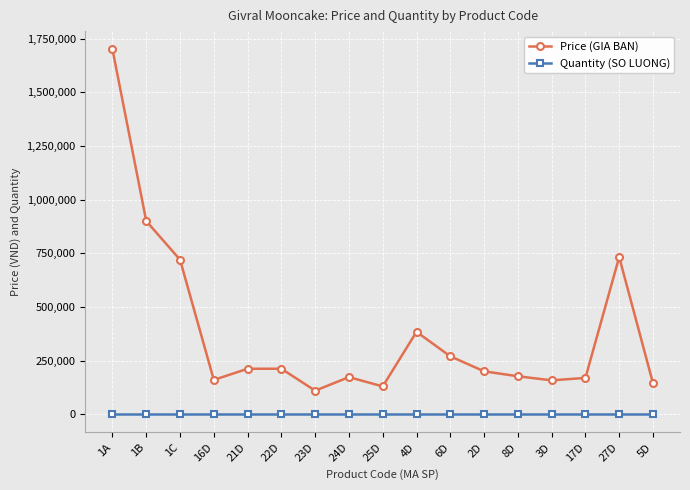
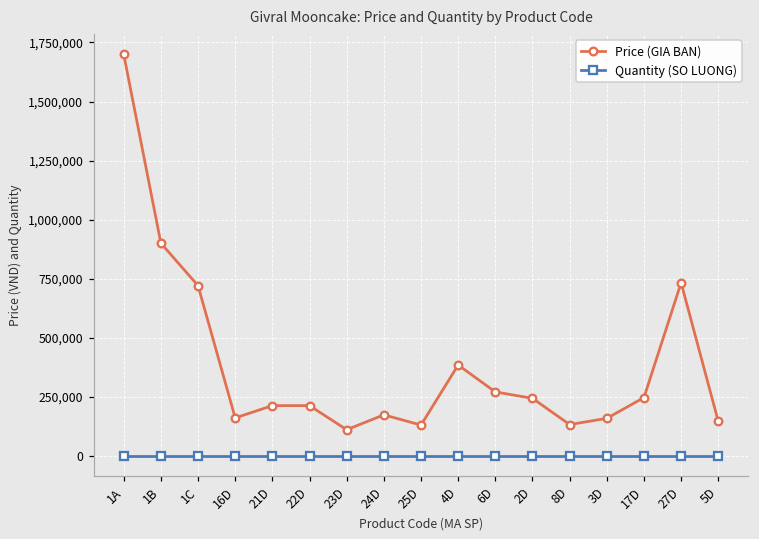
Price (GIA BAN), 2D: 200,000 -> 240,000
Price (GIA BAN), 8D: 180,000 -> 130,000
Price (GIA BAN), 17D: 170,000 -> 250,000
